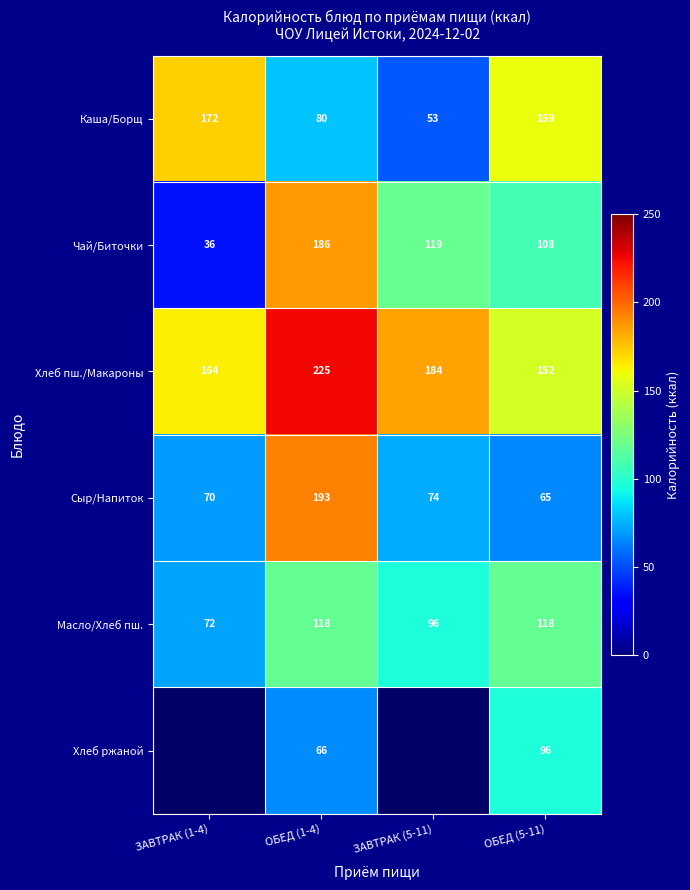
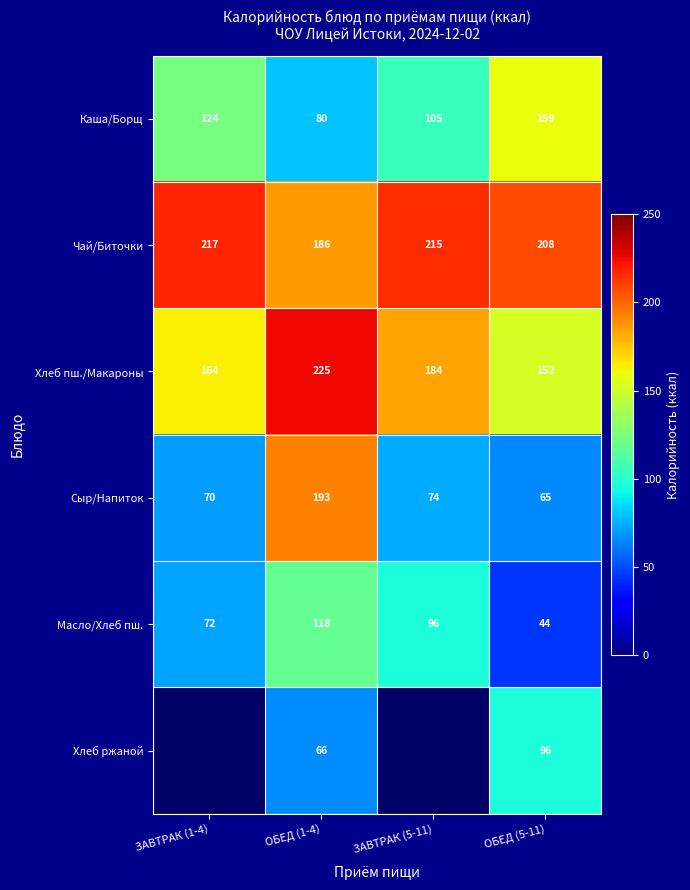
Каша/Борщ, ЗАВТРАК (1-4): 172 -> 124
Каша/Борщ, ЗАВТРАК (5-11): 53 -> 105
Чай/Биточки, ЗАВТРАК (1-4): 36 -> 217
Чай/Биточки, ЗАВТРАК (5-11): 119 -> 215
Чай/Биточки, ОБЕД (5-11): 108 -> 208
Масло/Хлеб пш., ОБЕД (5-11): 118 -> 44
